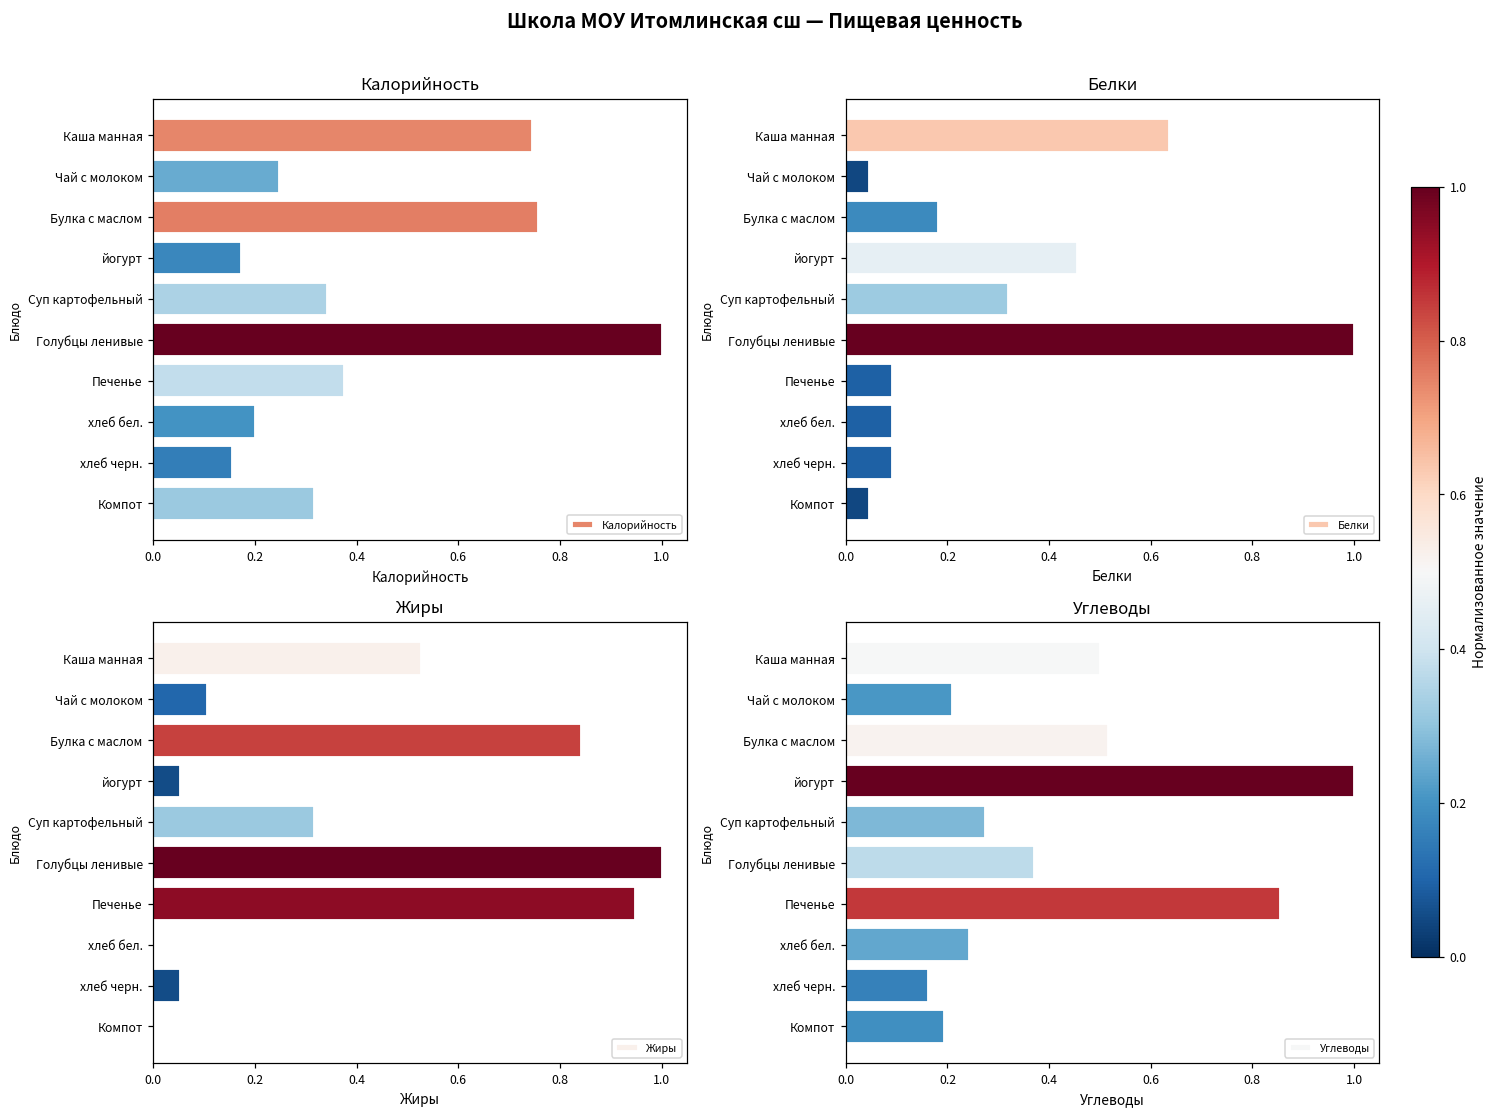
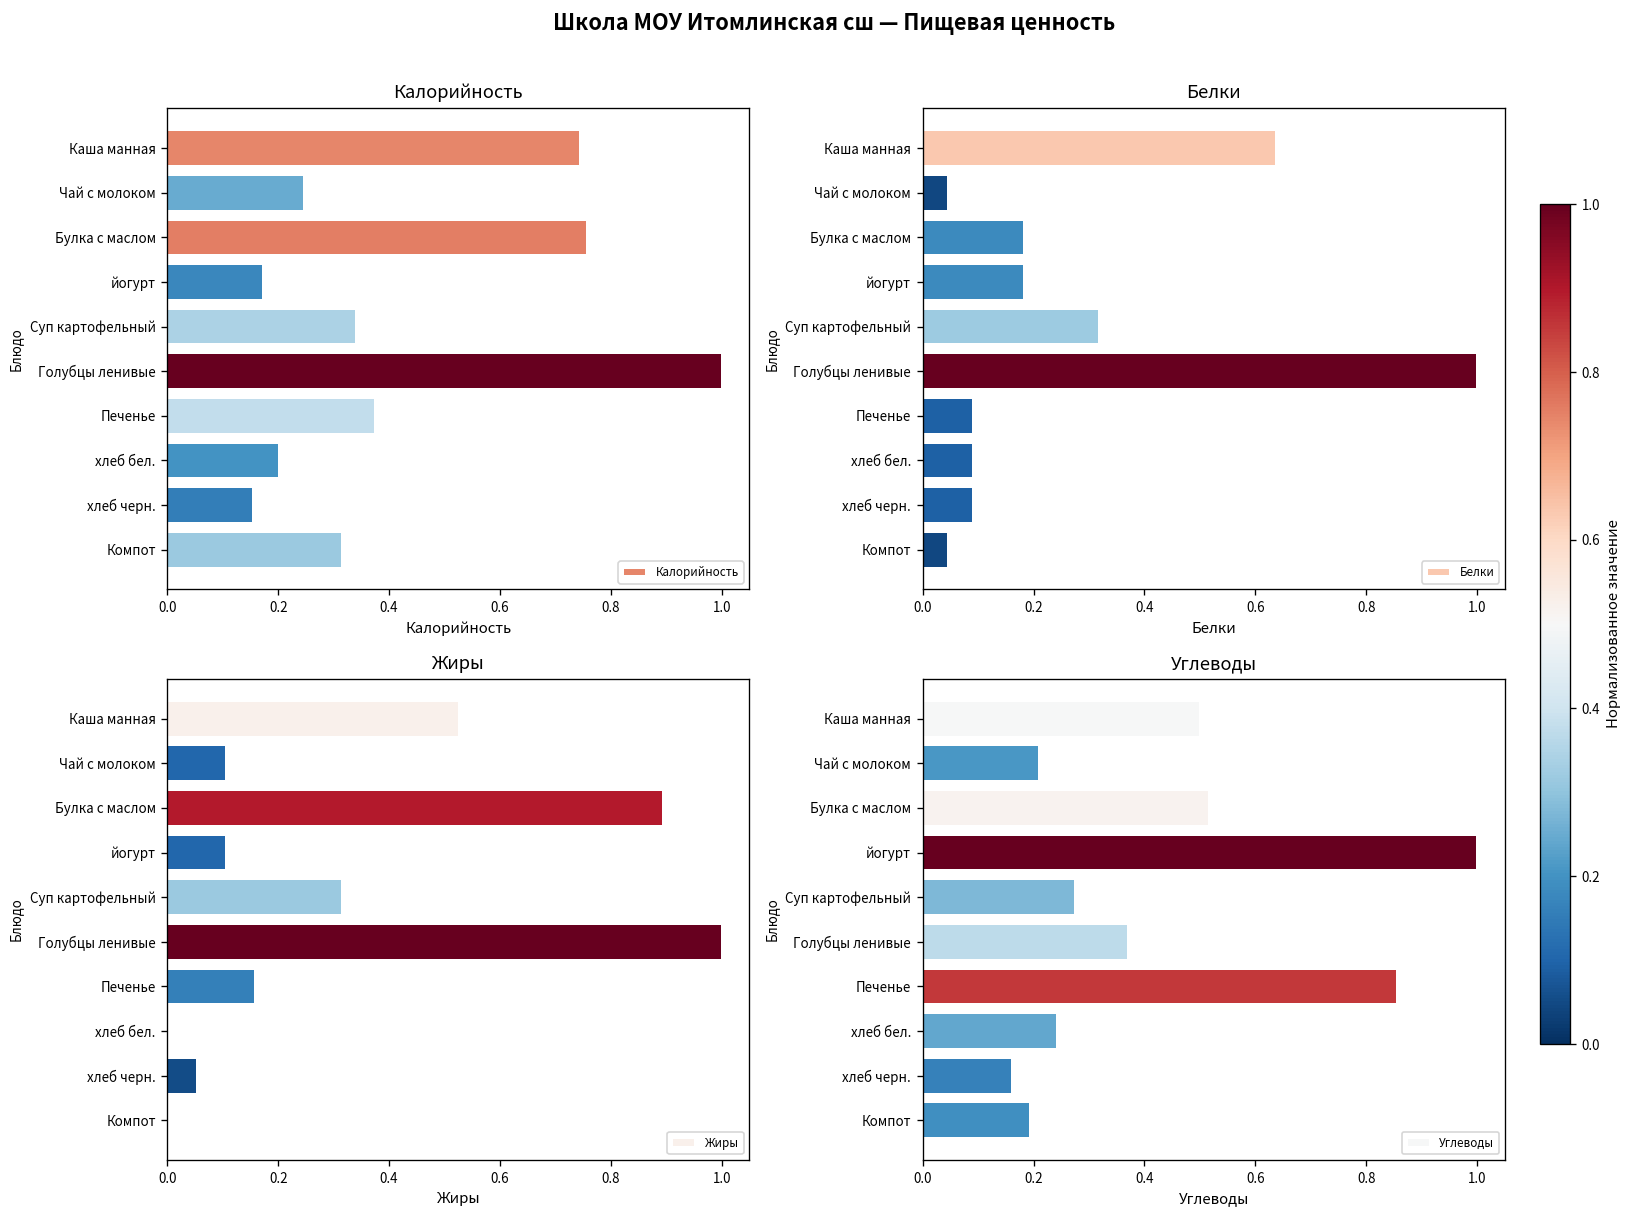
Белки, йогурт: 0.45 -> 0.18
Жиры, Булка с маслом: 0.84 -> 0.89
Жиры, йогурт: 0.05 -> 0.11
Жиры, Печенье: 0.95 -> 0.16
